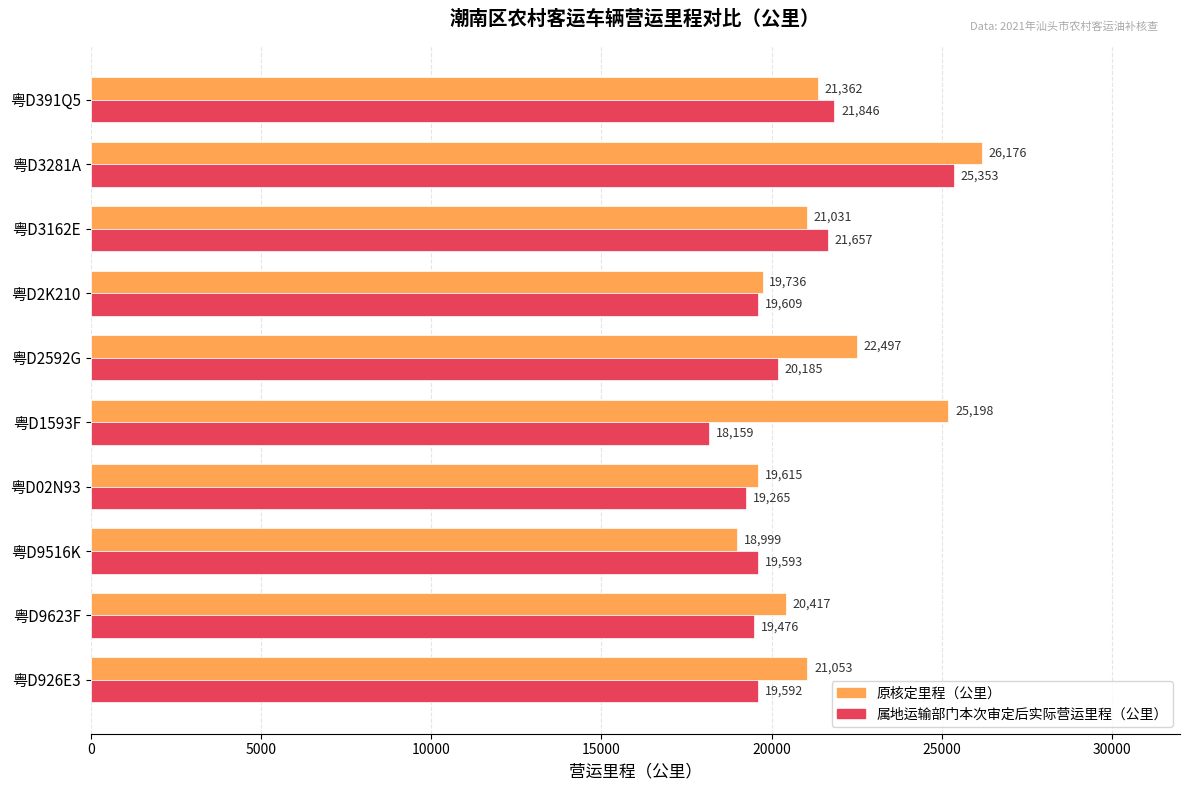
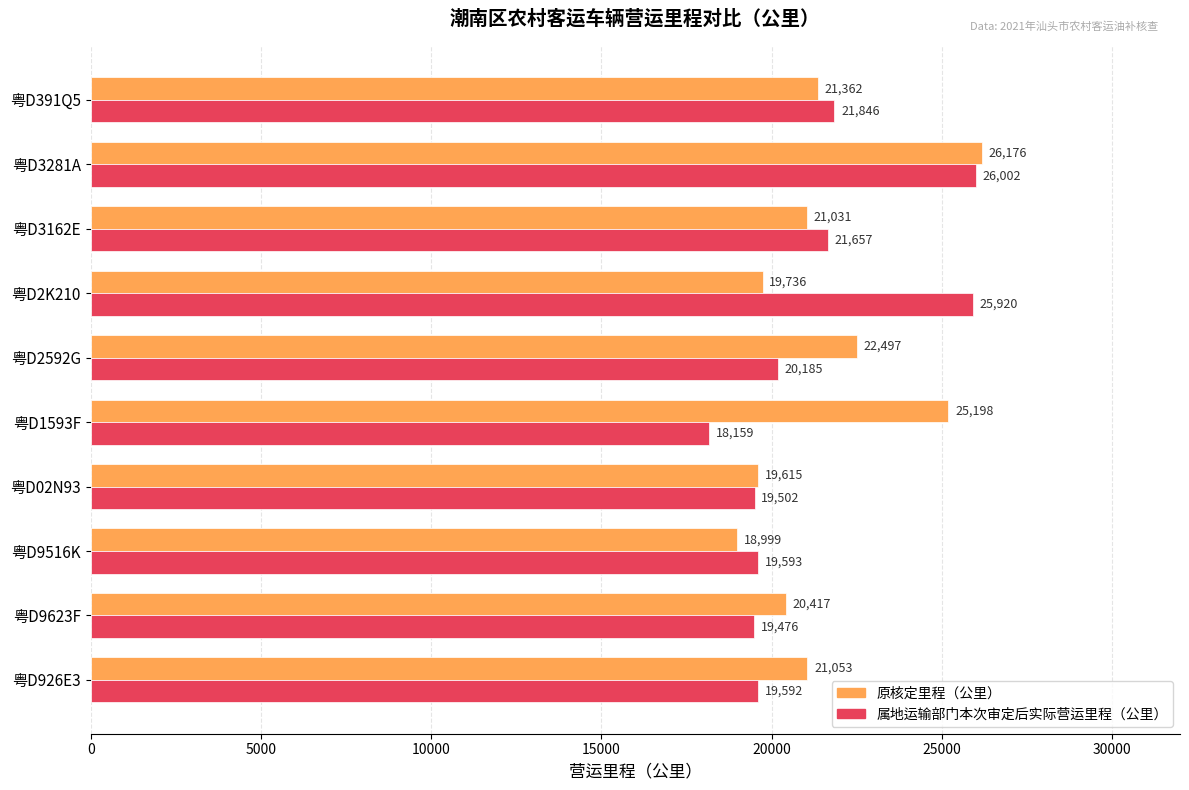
属地运输部门本次审定后实际营运里程（公里）, 粤D3281A: 25,353 -> 26,002
属地运输部门本次审定后实际营运里程（公里）, 粤D2K210: 19,609 -> 25,920
属地运输部门本次审定后实际营运里程（公里）, 粤D02N93: 19,265 -> 19,502
